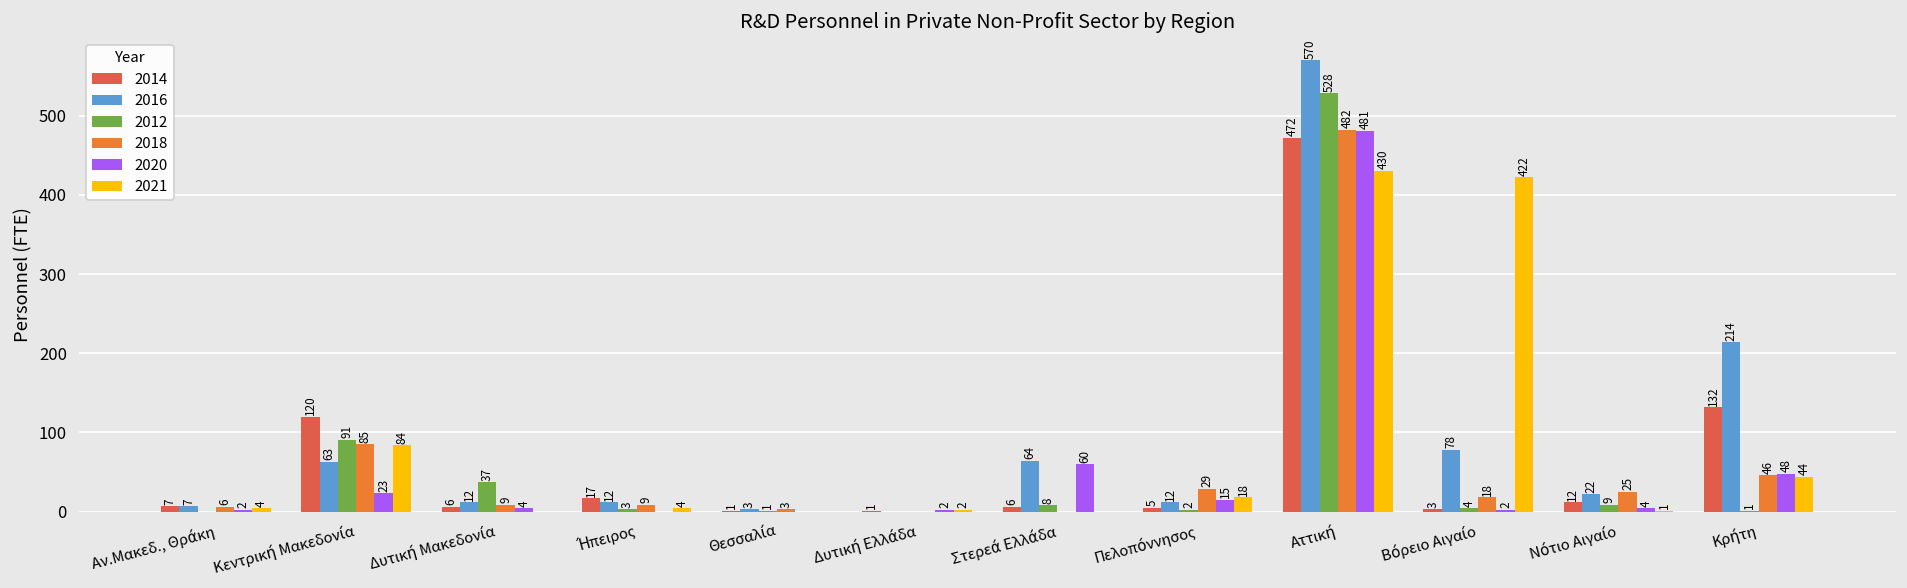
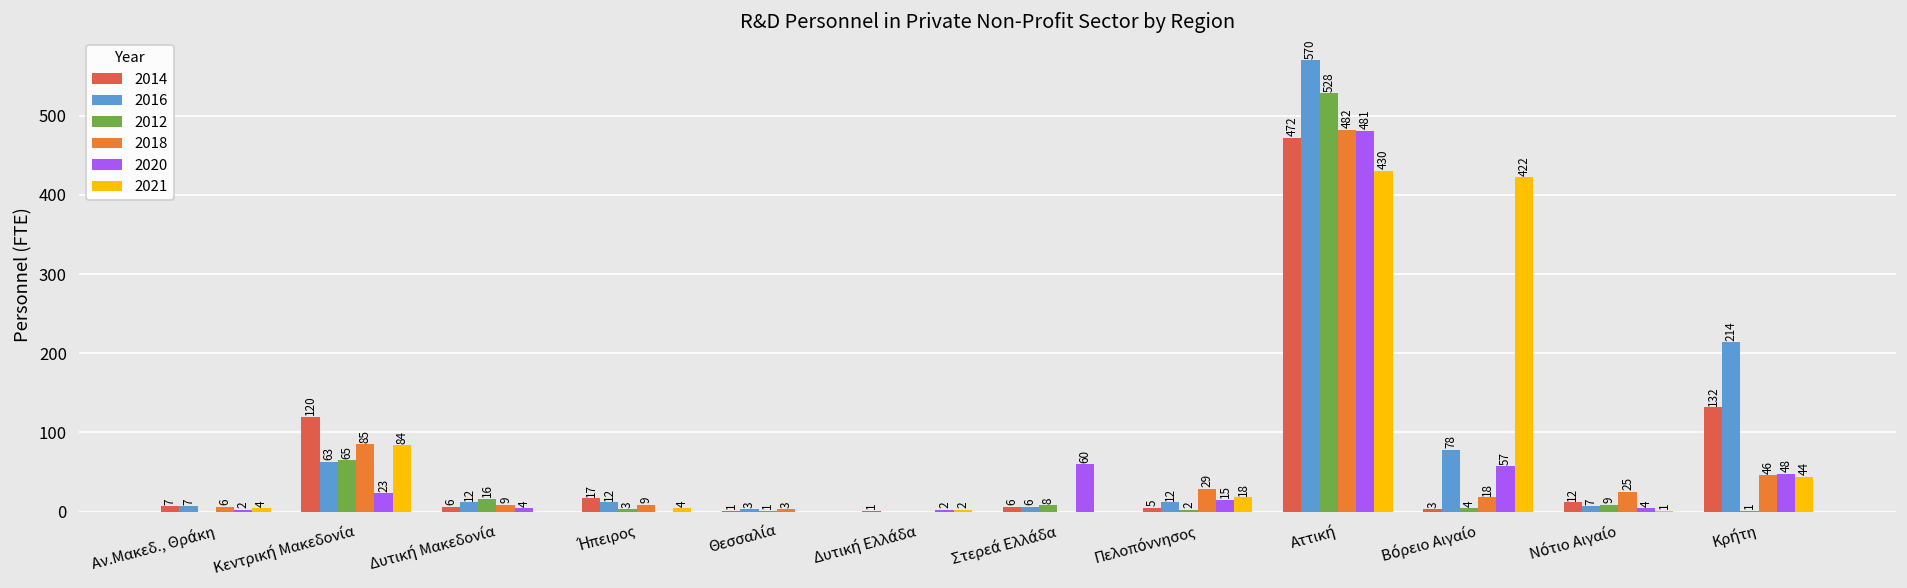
2012, Κεντρική Μακεδονία: 91 -> 65
2012, Δυτική Μακεδονία: 37 -> 16
2016, Στερεά Ελλάδα: 64 -> 6
2020, Βόρειο Αιγαίο: 2 -> 57
2016, Νότιο Αιγαίο: 22 -> 7
